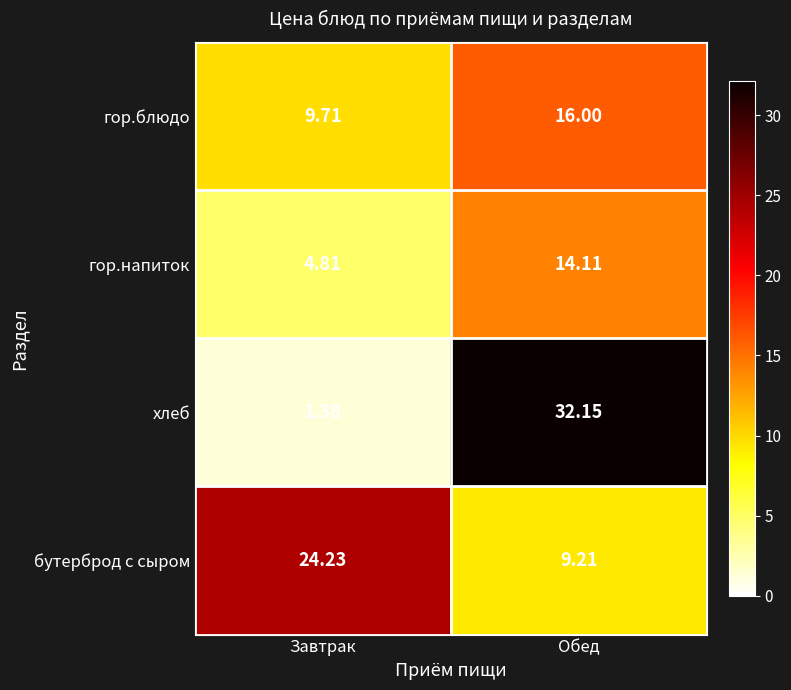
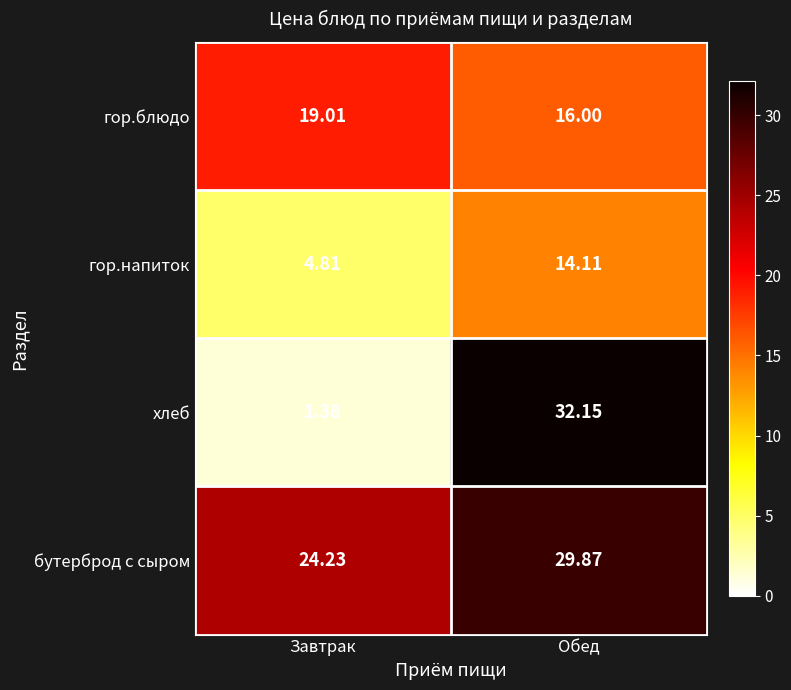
гор.блюдо, Завтрак: 9.71 -> 19.01
бутерброд с сыром, Обед: 9.21 -> 29.87
